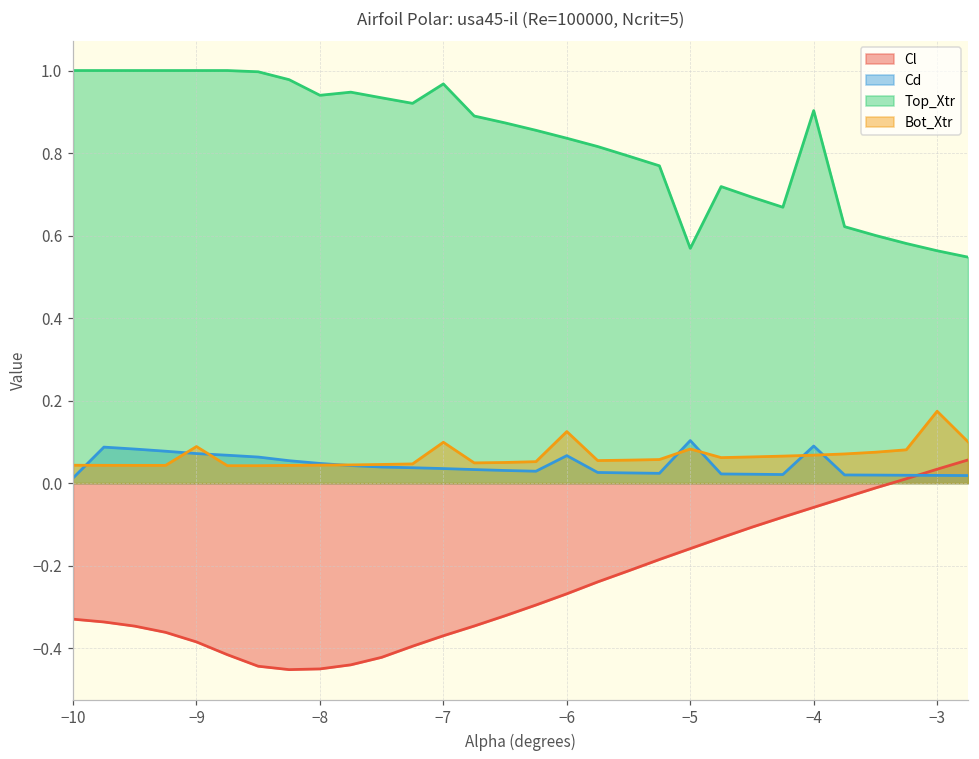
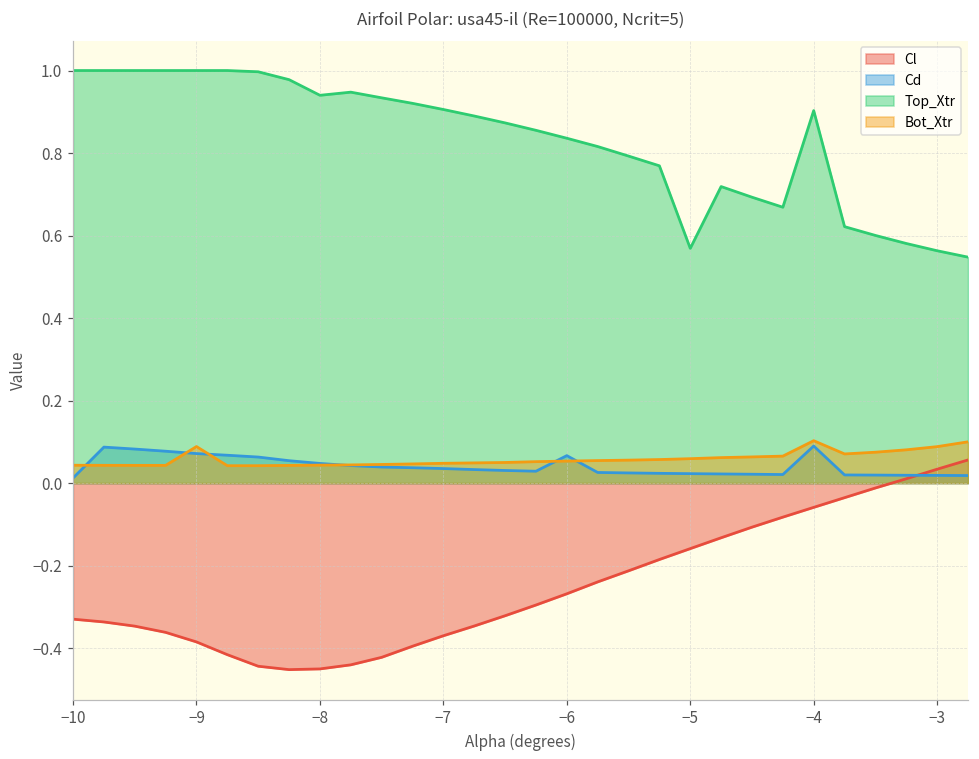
Top_Xtr, −7: 0.97 -> 0.91
Bot_Xtr, −7: 0.10 -> 0.05
Bot_Xtr, −6: 0.13 -> 0.05
Cd, −5: 0.10 -> 0.02
Bot_Xtr, −5: 0.08 -> 0.06
Bot_Xtr, −4: 0.07 -> 0.10
Bot_Xtr, −3: 0.17 -> 0.09
